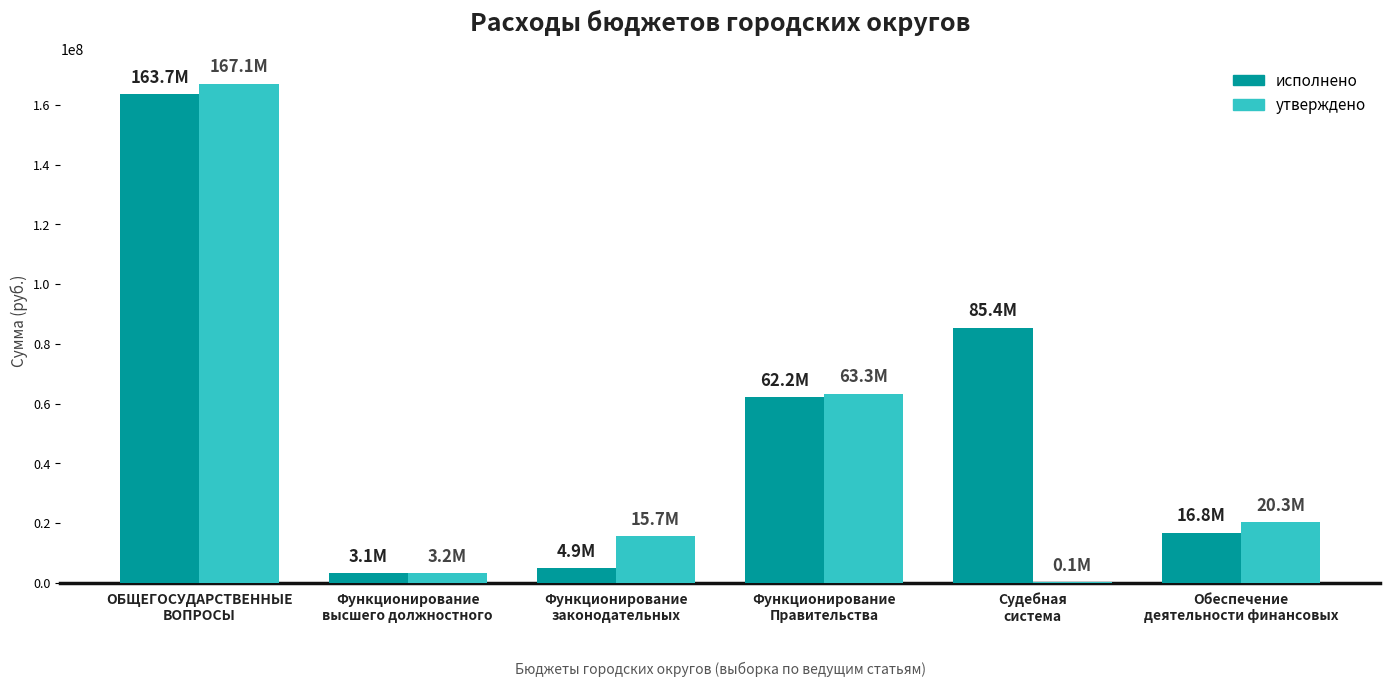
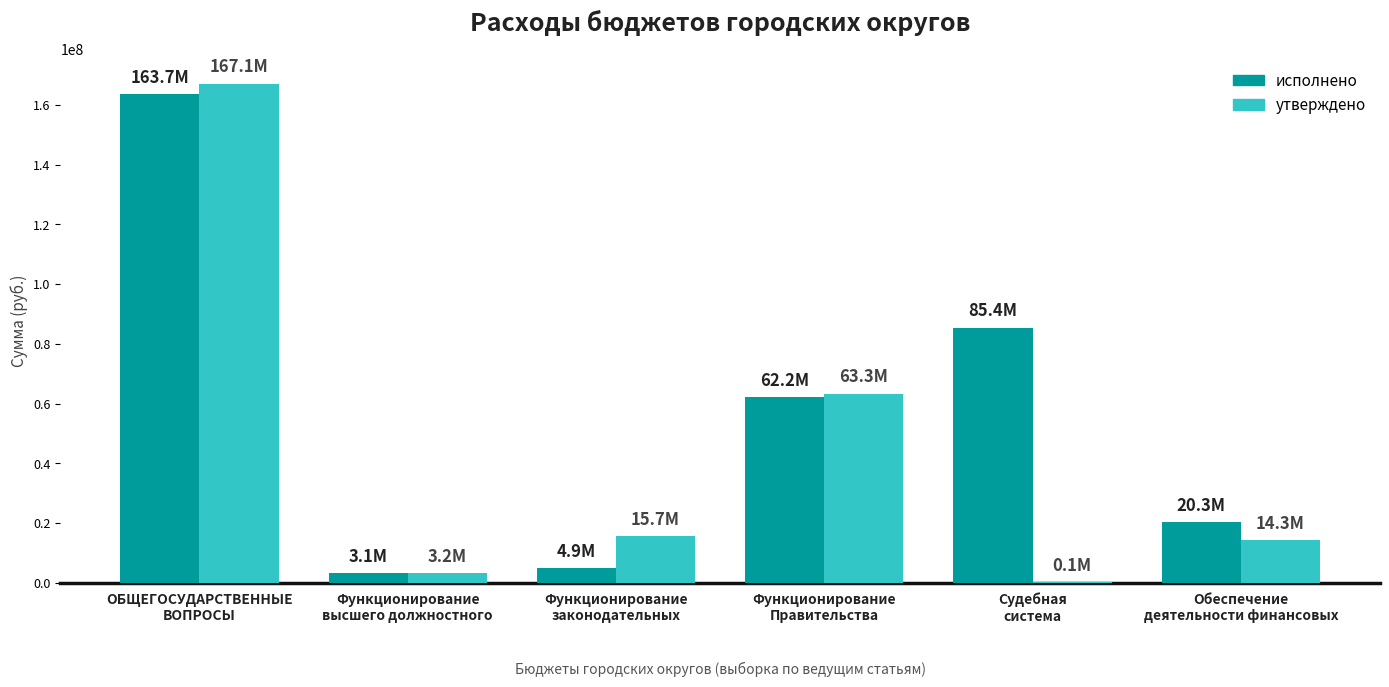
исполнено, Обеспечение деятельности финансовых: 16.8M -> 20.3M
утверждено, Обеспечение деятельности финансовых: 20.3M -> 14.3M
